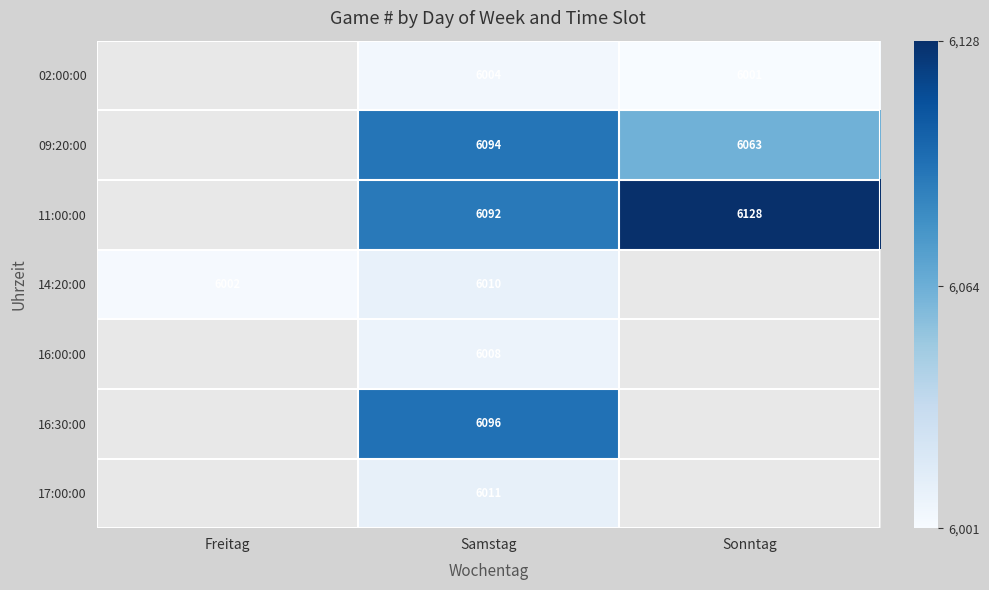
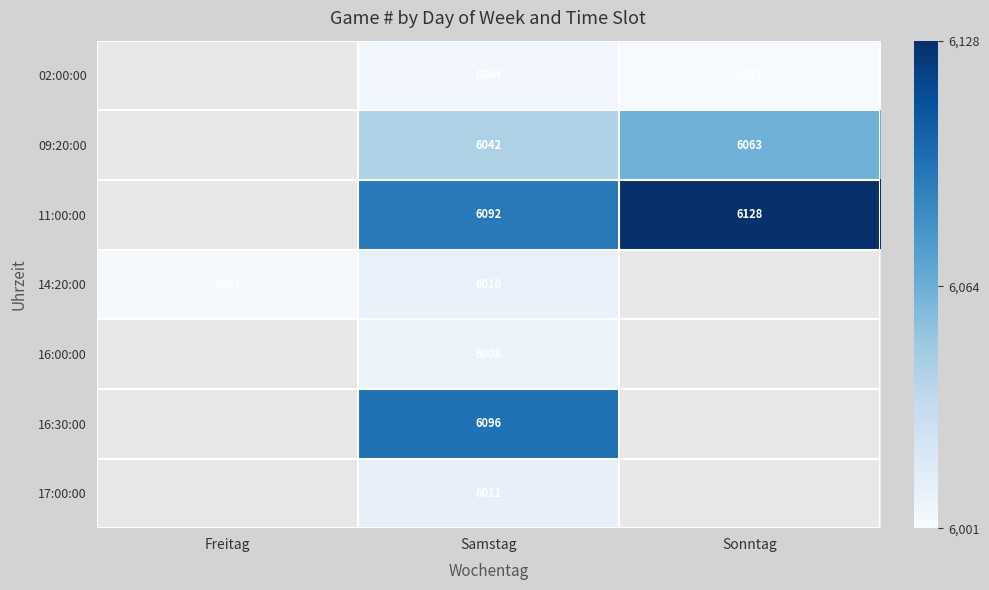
09:20:00, Samstag: 6094 -> 6042
